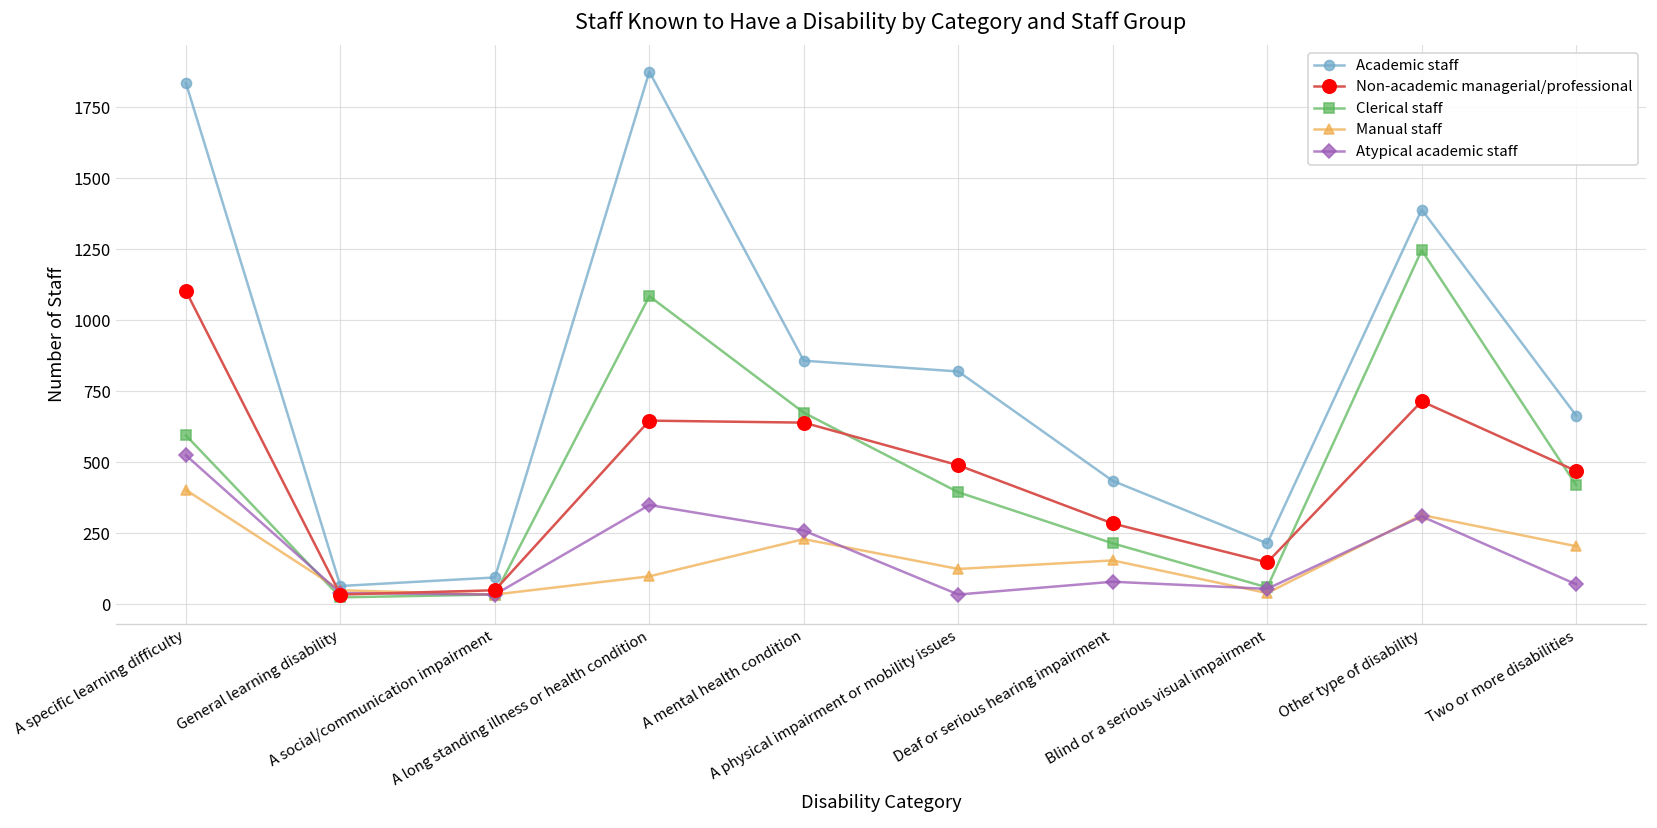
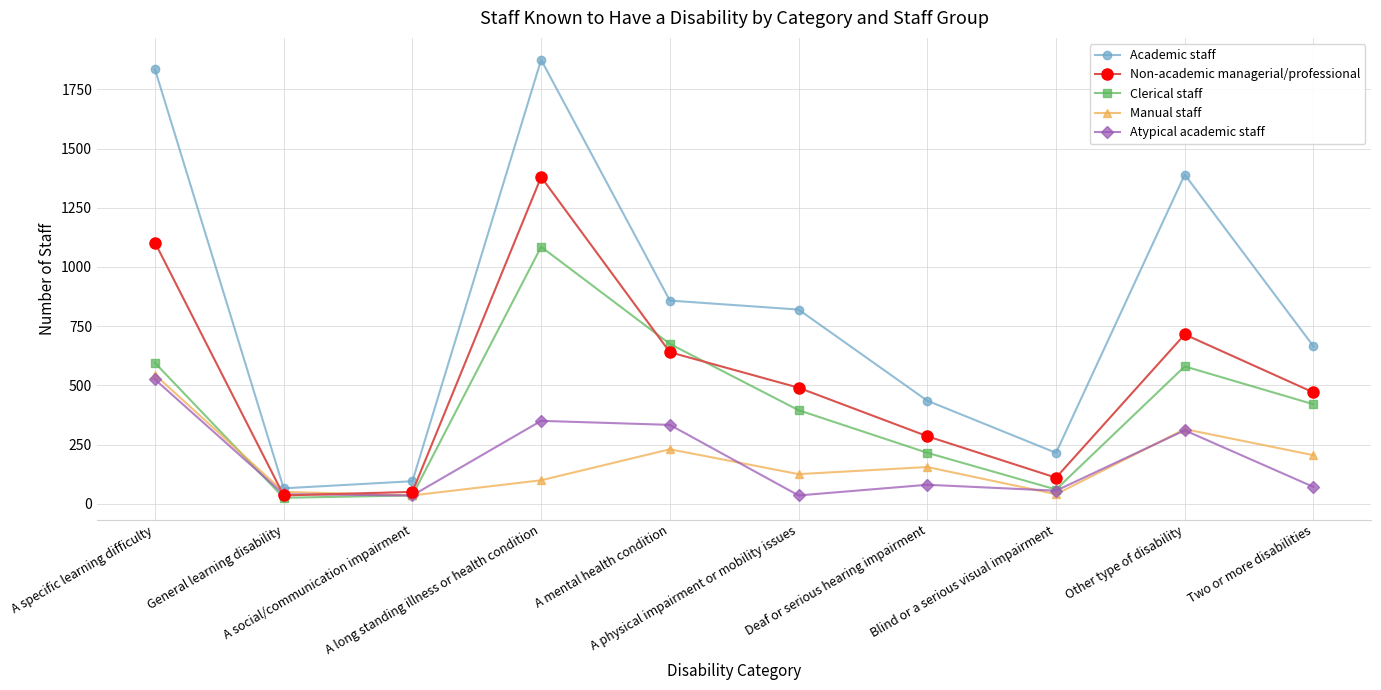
Manual staff, A specific learning difficulty: 400 -> 550
Non-academic managerial/professional, A long standing illness or health condition: 650 -> 1380
Atypical academic staff, A mental health condition: 260 -> 330
Non-academic managerial/professional, Blind or a serious visual impairment: 150 -> 110
Clerical staff, Other type of disability: 1250 -> 580
